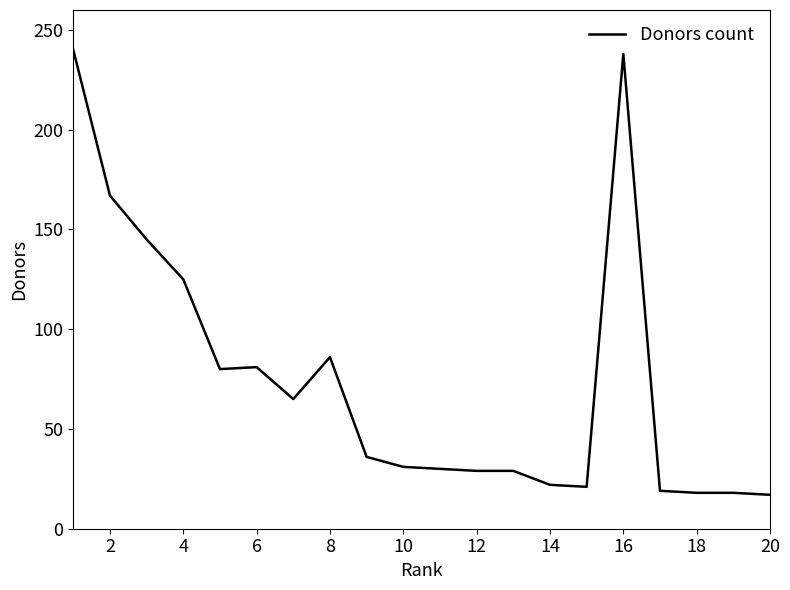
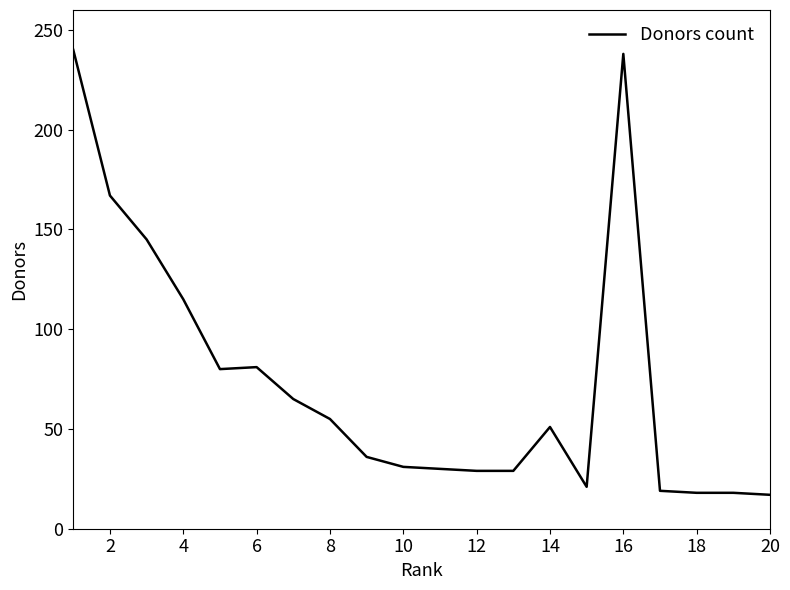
4: 125 -> 115
8: 86 -> 55
14: 22 -> 51
